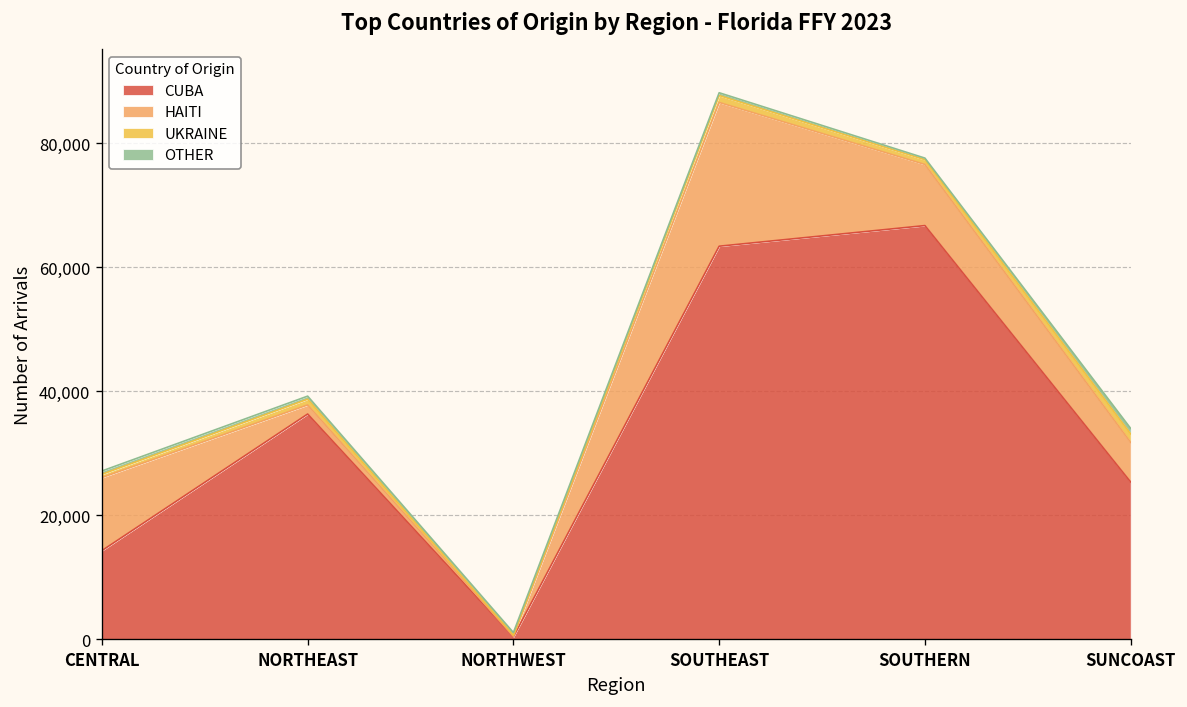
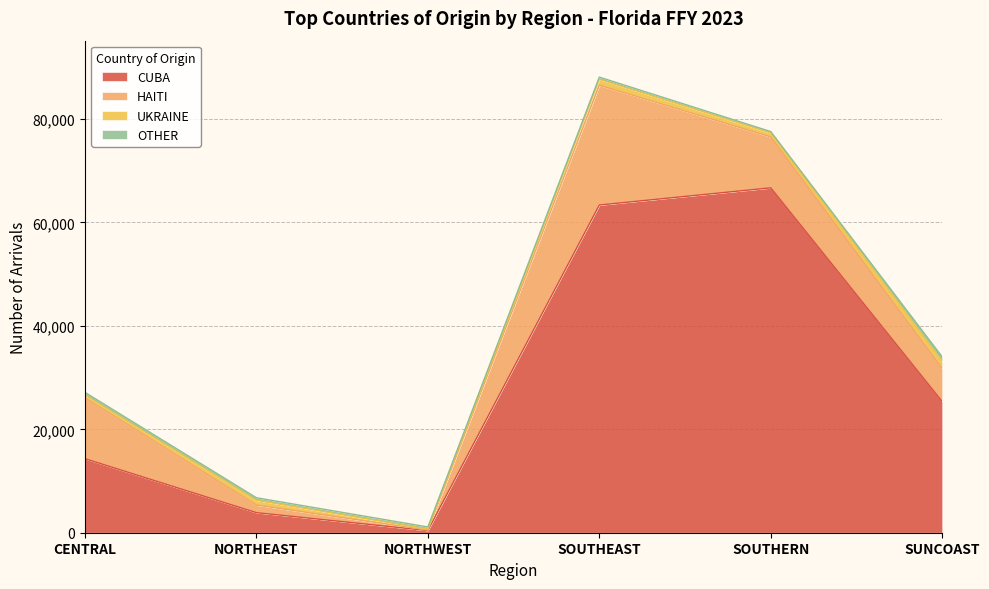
CUBA, NORTHEAST: 36,000 -> 4,000
